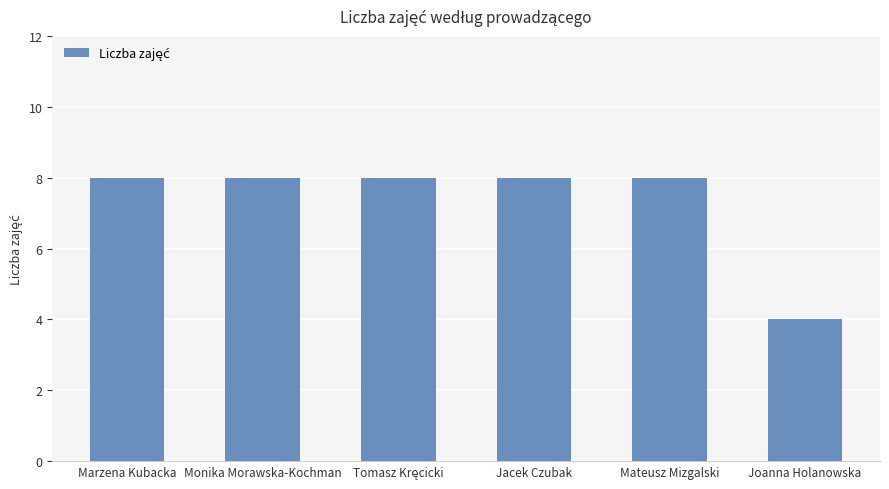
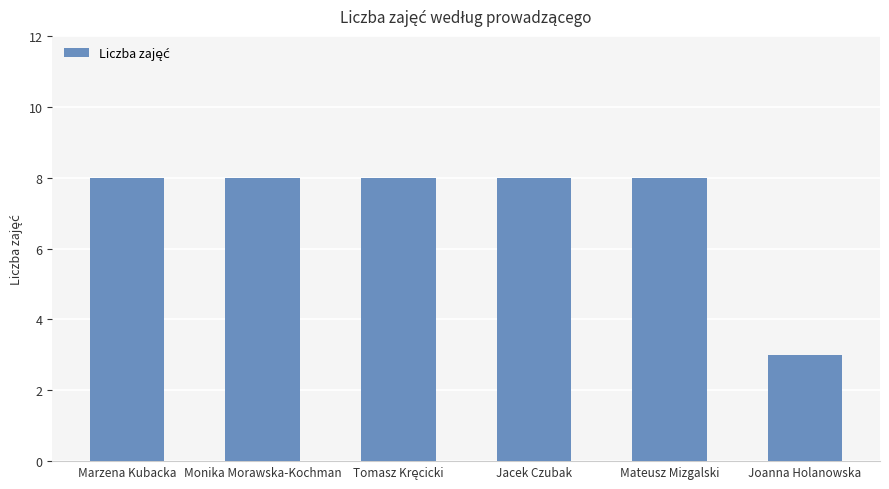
Joanna Holanowska: 4 -> 3
